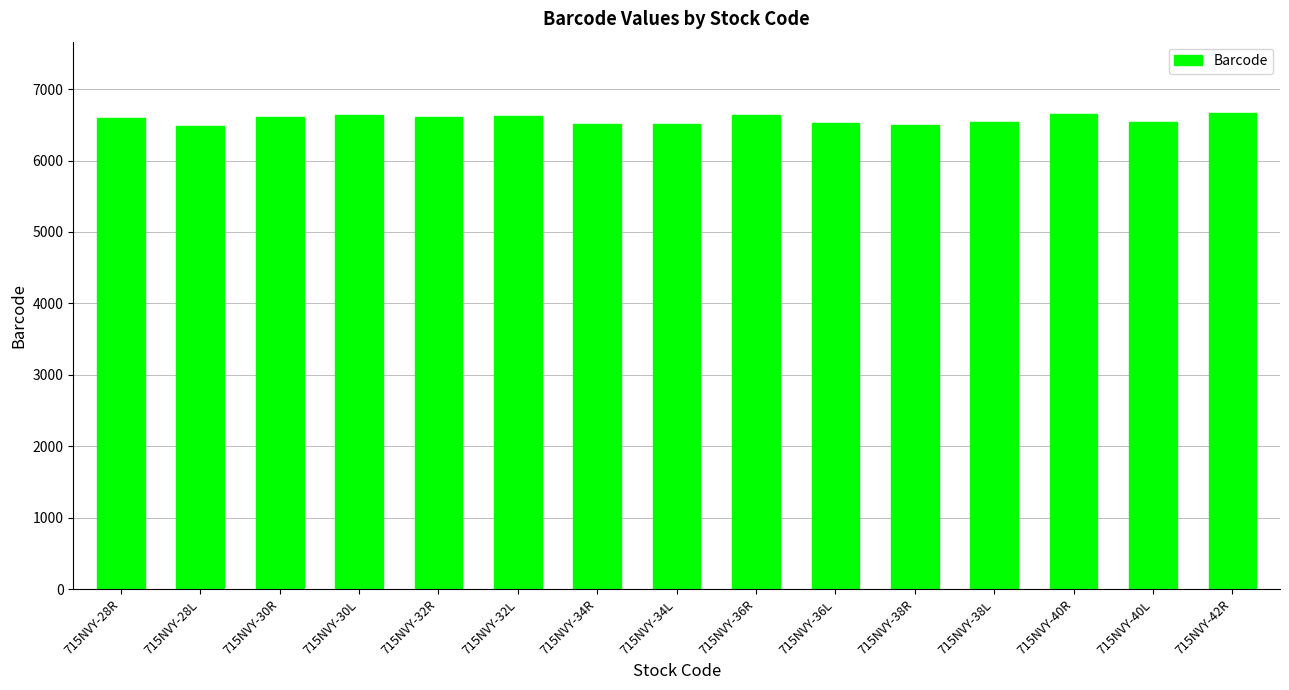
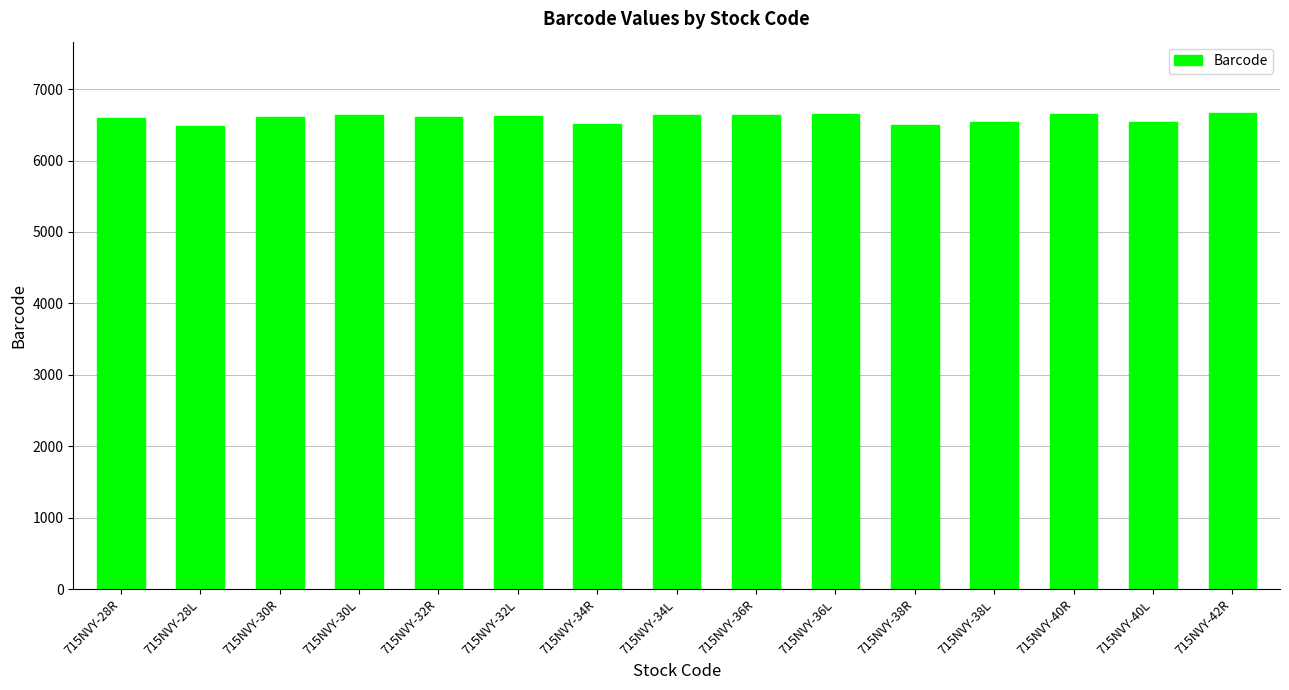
715NVY-34L: 6500 -> 6600
715NVY-36L: 6500 -> 6600
